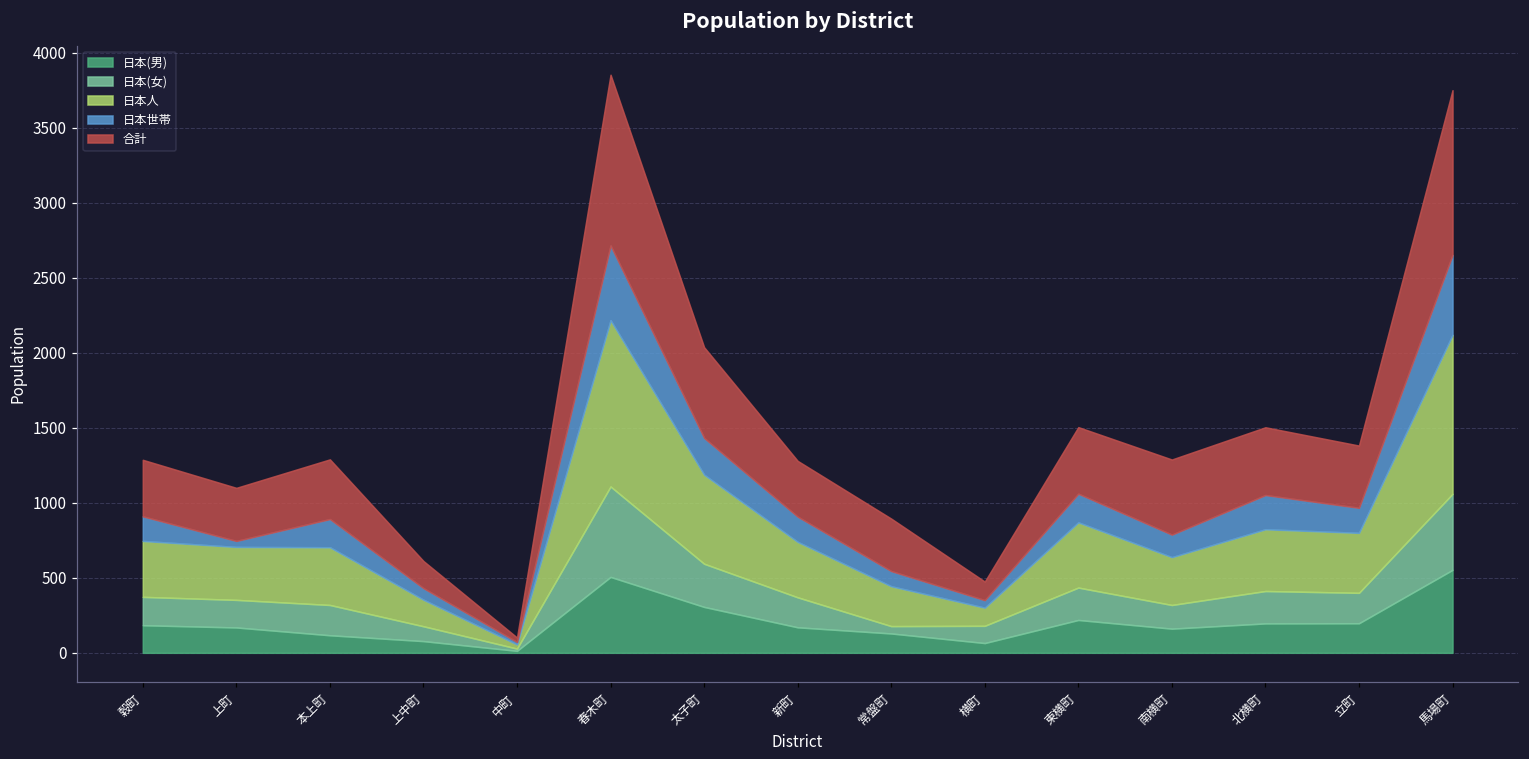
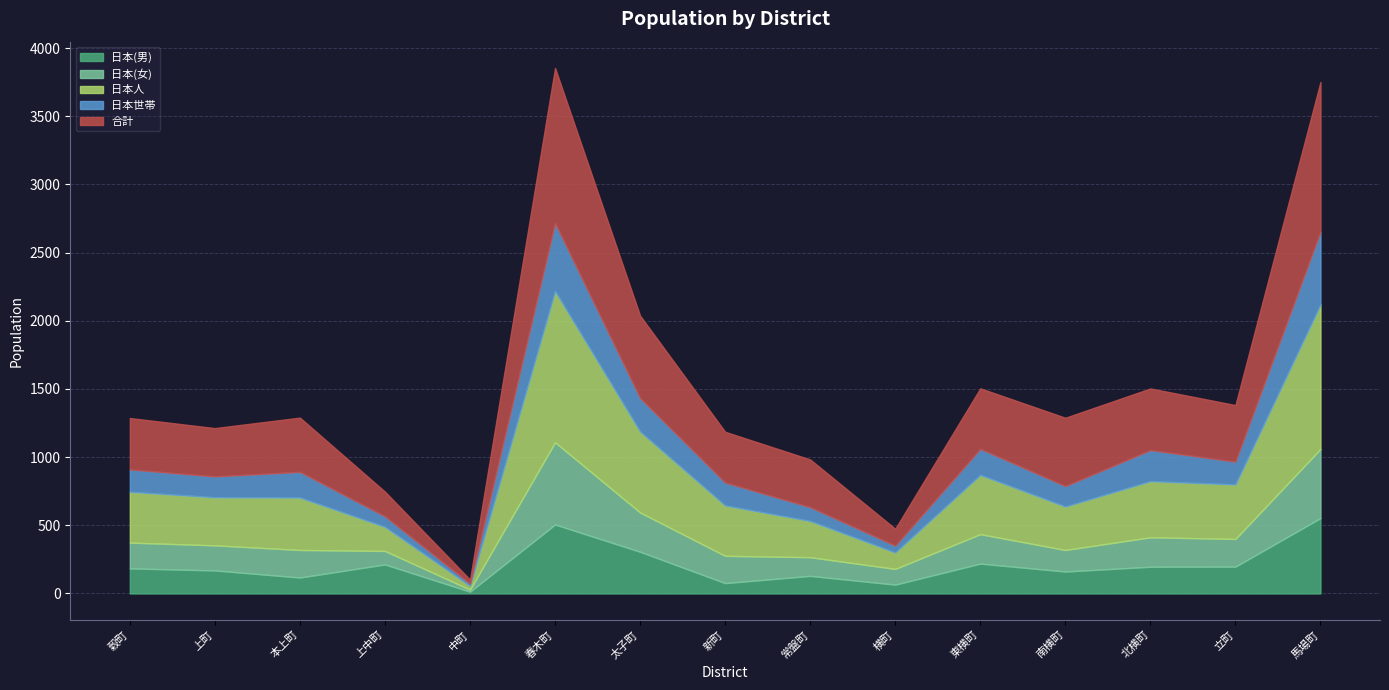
日本世帯, 上町: 40 -> 150
日本(男), 上中町: 80 -> 210
日本(男), 新町: 170 -> 80
日本(女), 常盤町: 50 -> 140
